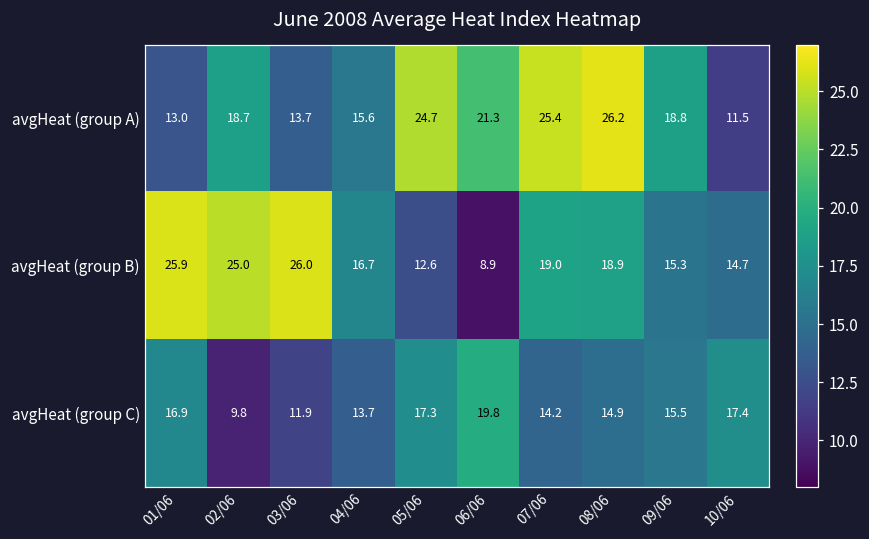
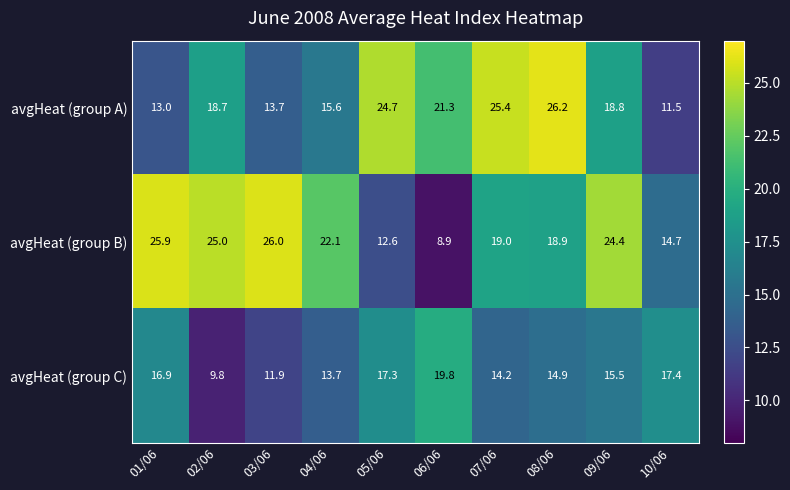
avgHeat (group B), 04/06: 16.7 -> 22.1
avgHeat (group B), 09/06: 15.3 -> 24.4
